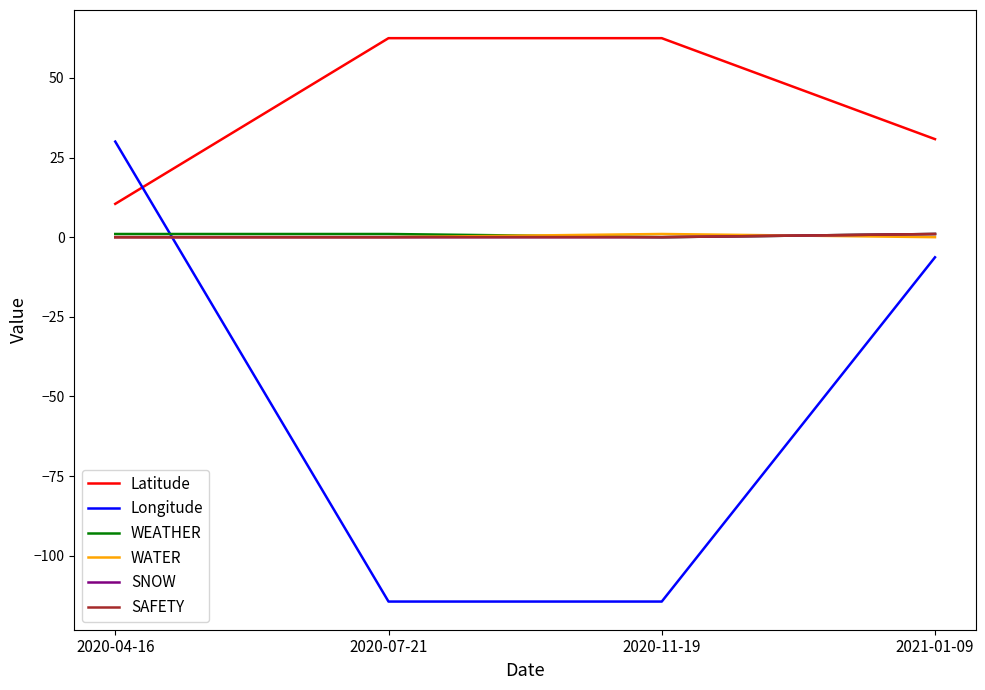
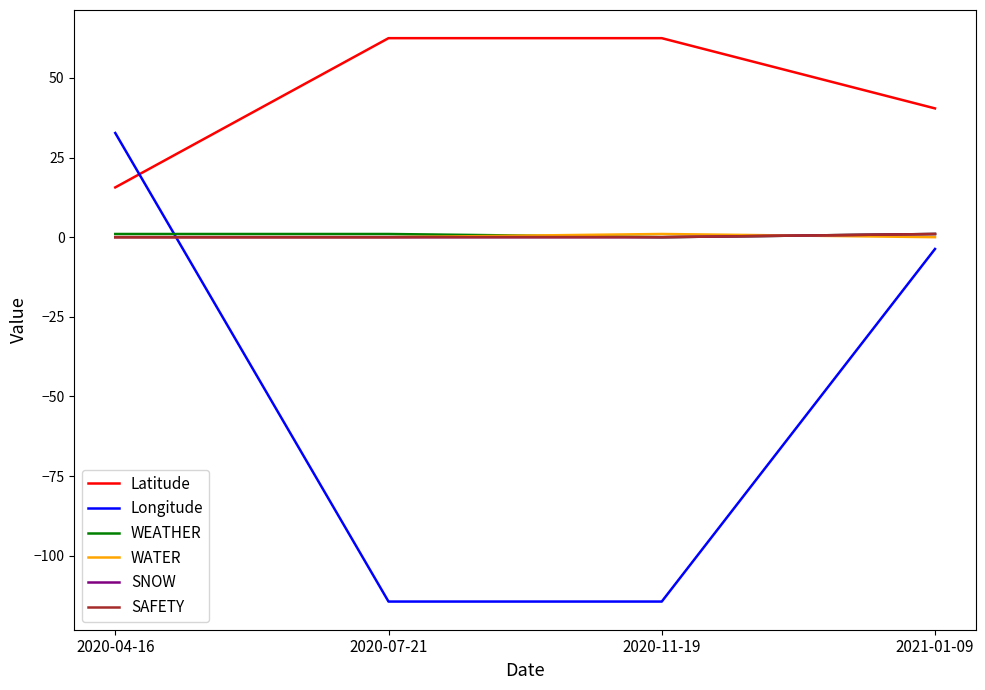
Latitude, 2020-04-16: 10 -> 16
Longitude, 2020-04-16: 30 -> 33
Latitude, 2021-01-09: 31 -> 40
Longitude, 2021-01-09: -6 -> -4
